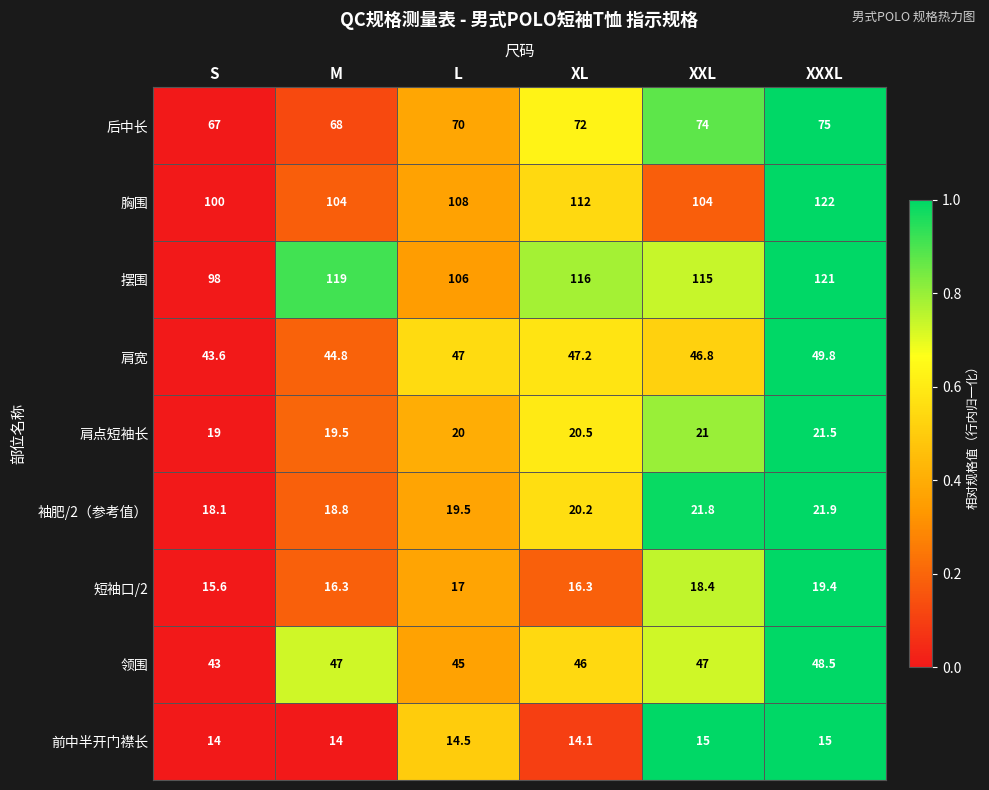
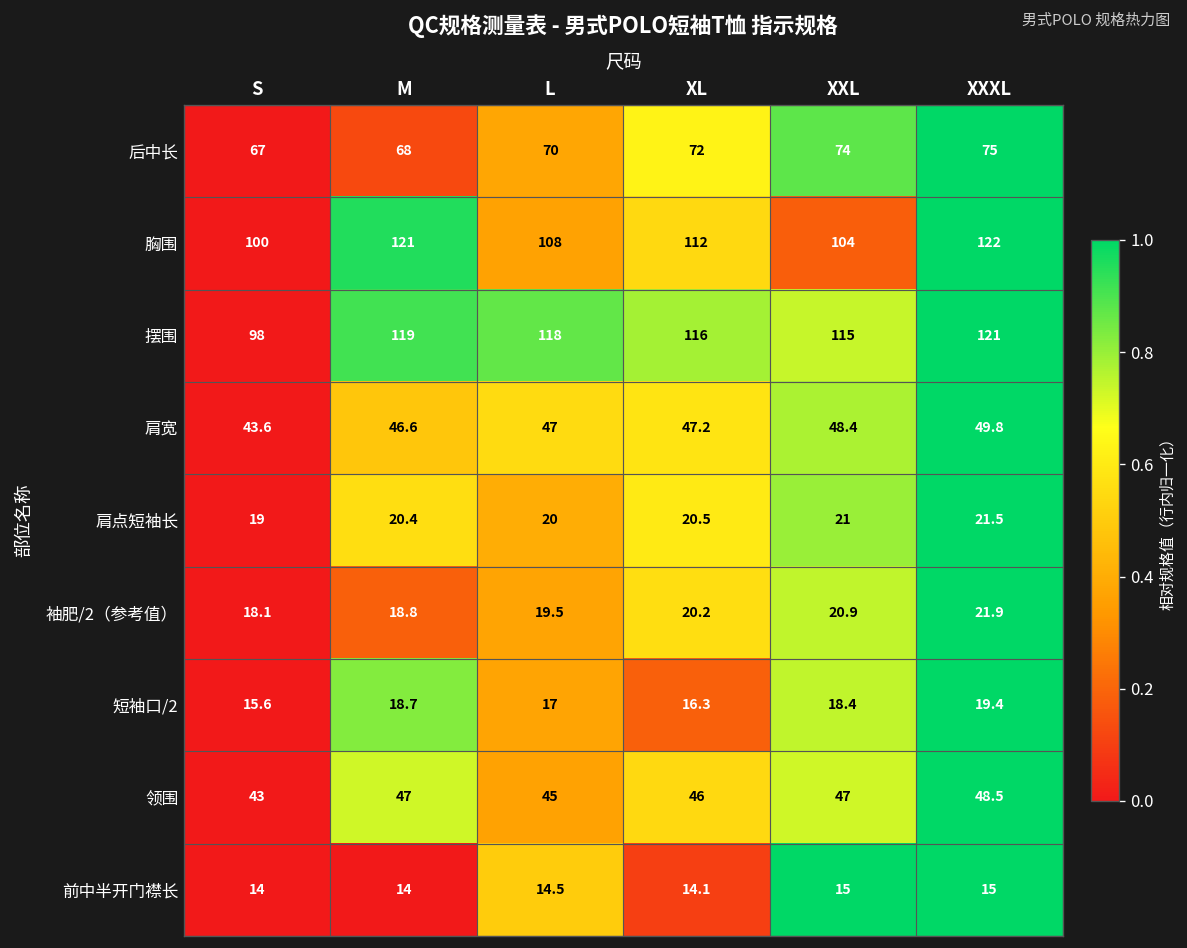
胸围, M: 104 -> 121
摆围, L: 106 -> 118
肩宽, M: 44.8 -> 46.6
肩宽, XXL: 46.8 -> 48.4
肩点短袖长, M: 19.5 -> 20.4
袖肥/2（参考值）, XXL: 21.8 -> 20.9
短袖口/2, M: 16.3 -> 18.7
